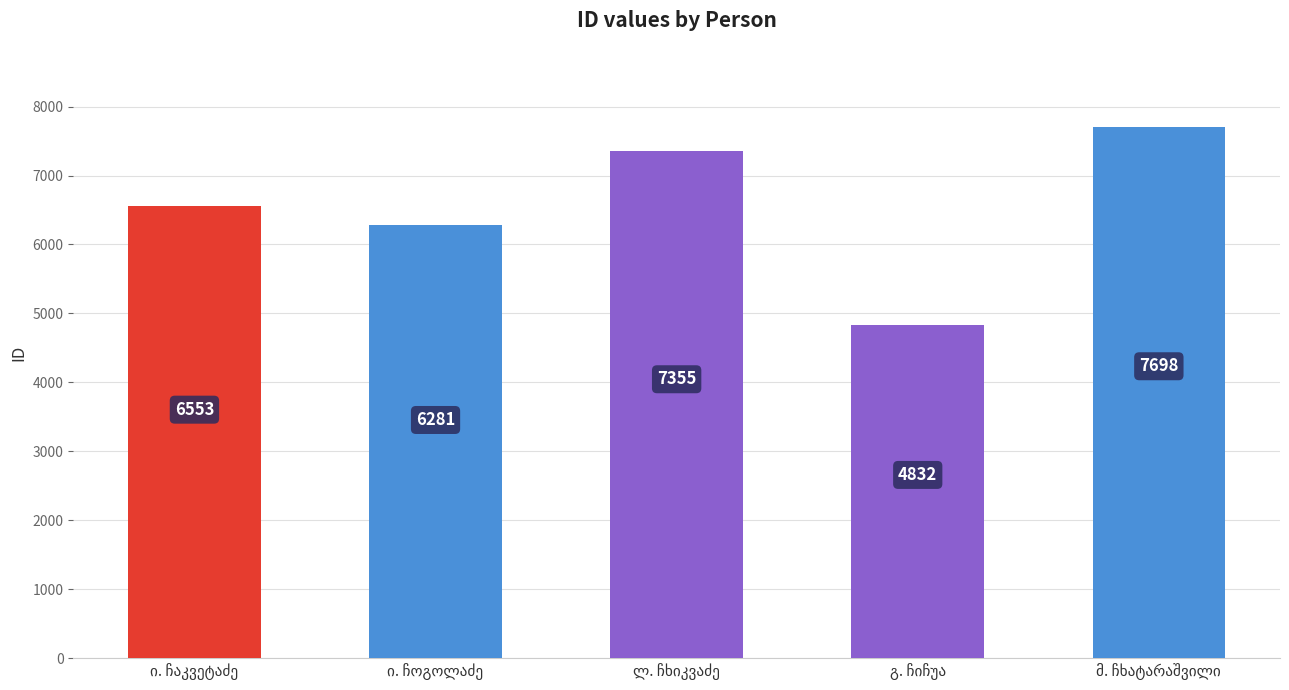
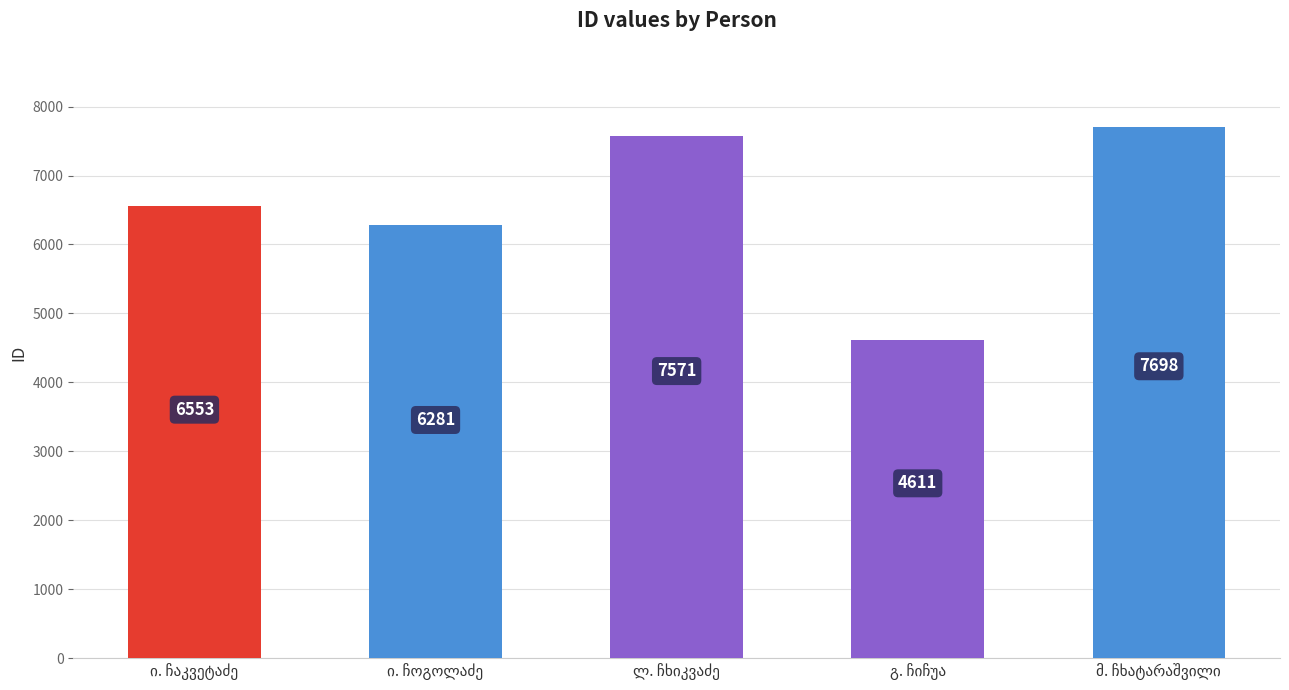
ლ. ჩხიკვაძე: 7355 -> 7571
გ. ჩიჩუა: 4832 -> 4611
